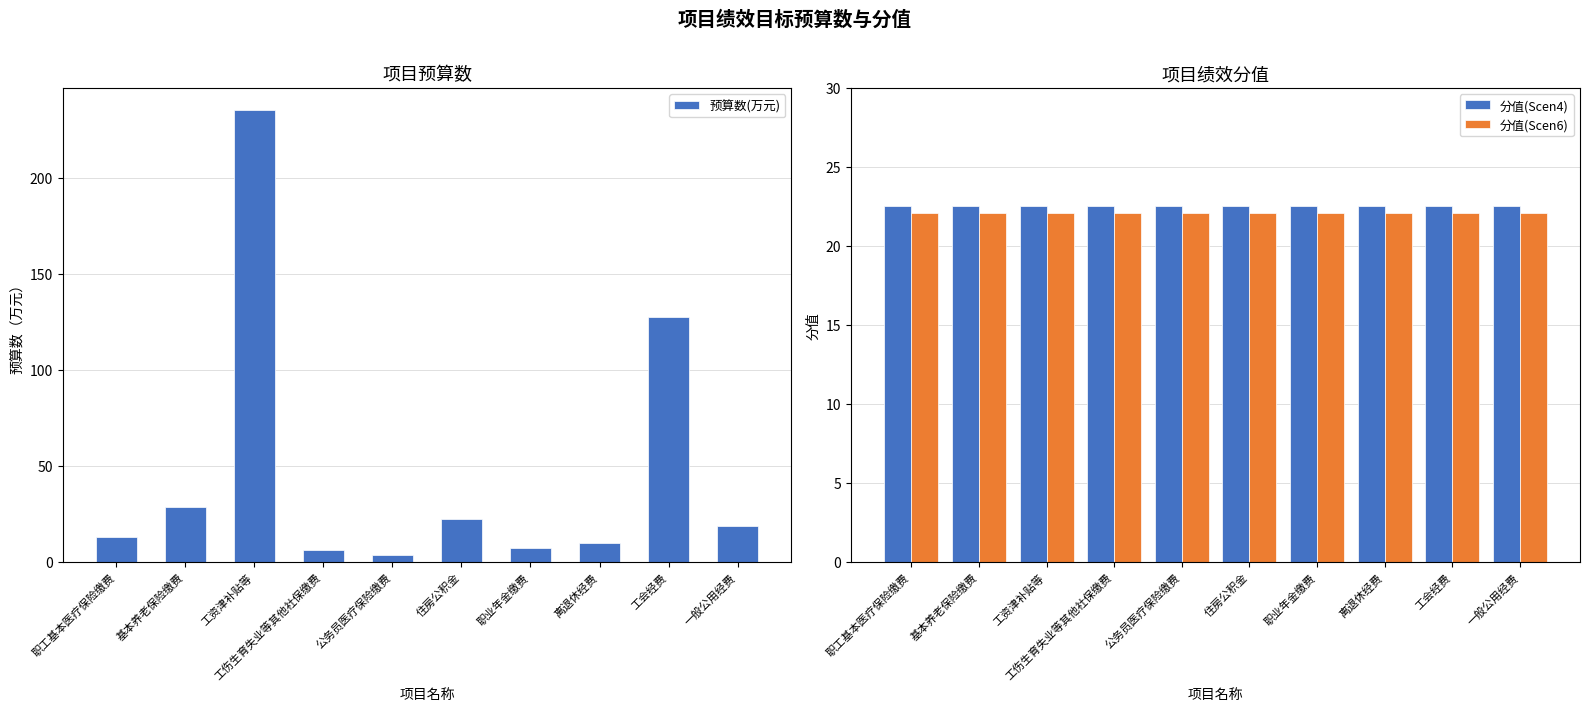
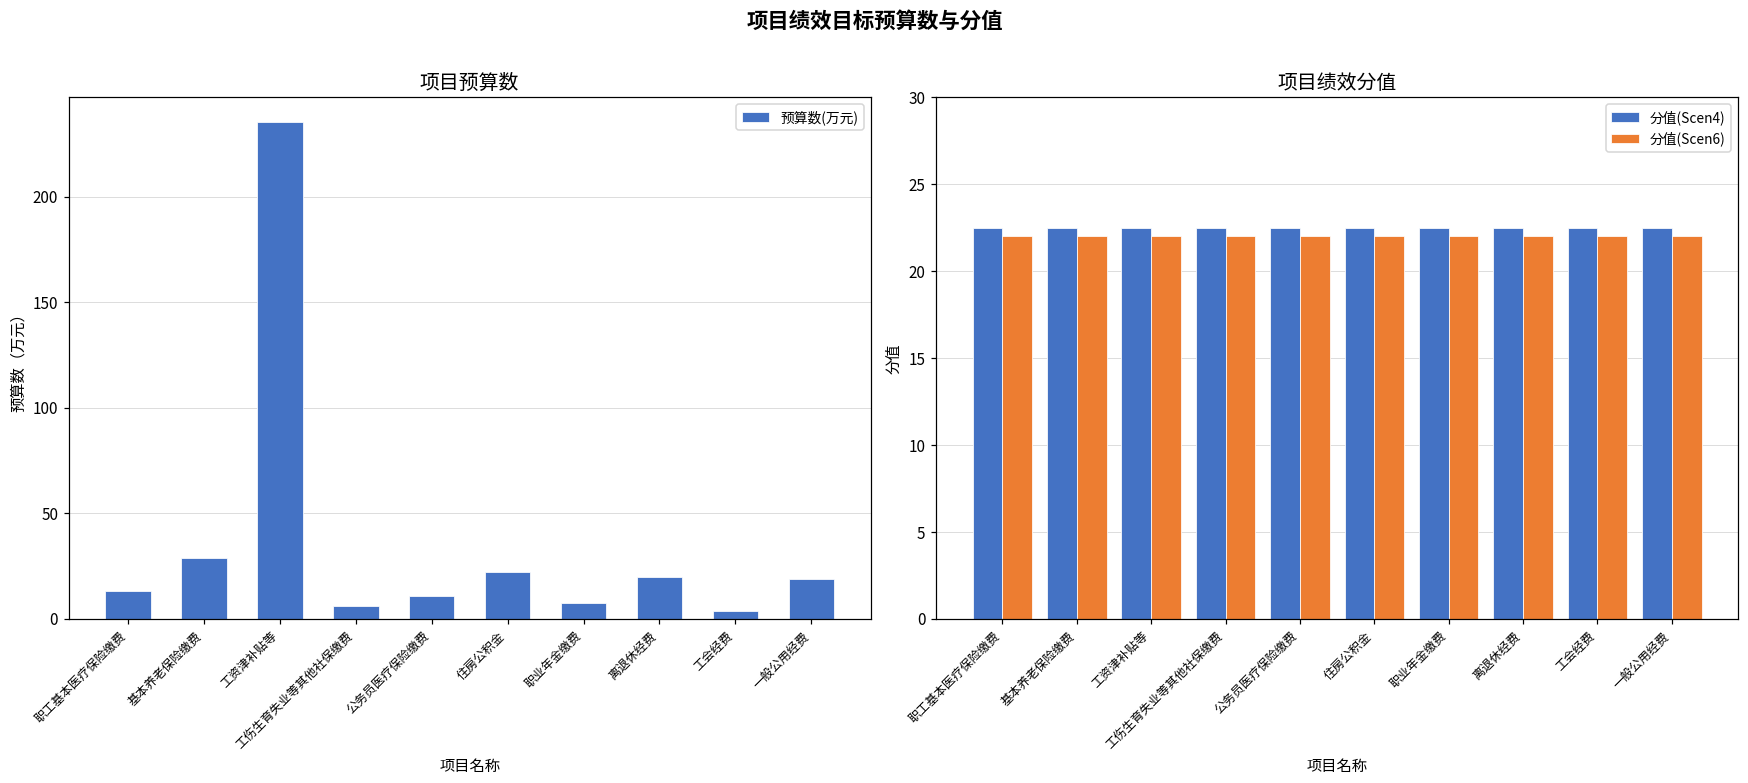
项目预算数, 公务员医疗保险缴费: 4 -> 11
项目预算数, 离退休经费: 10 -> 20
项目预算数, 工会经费: 128 -> 4
